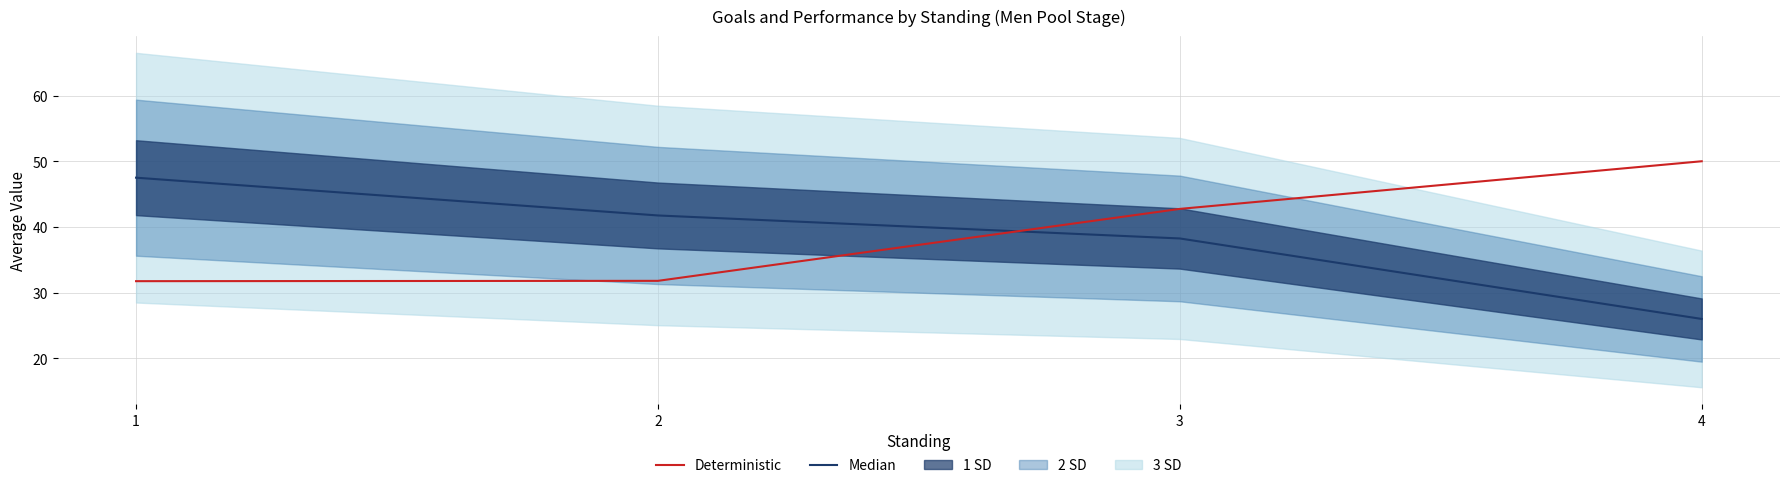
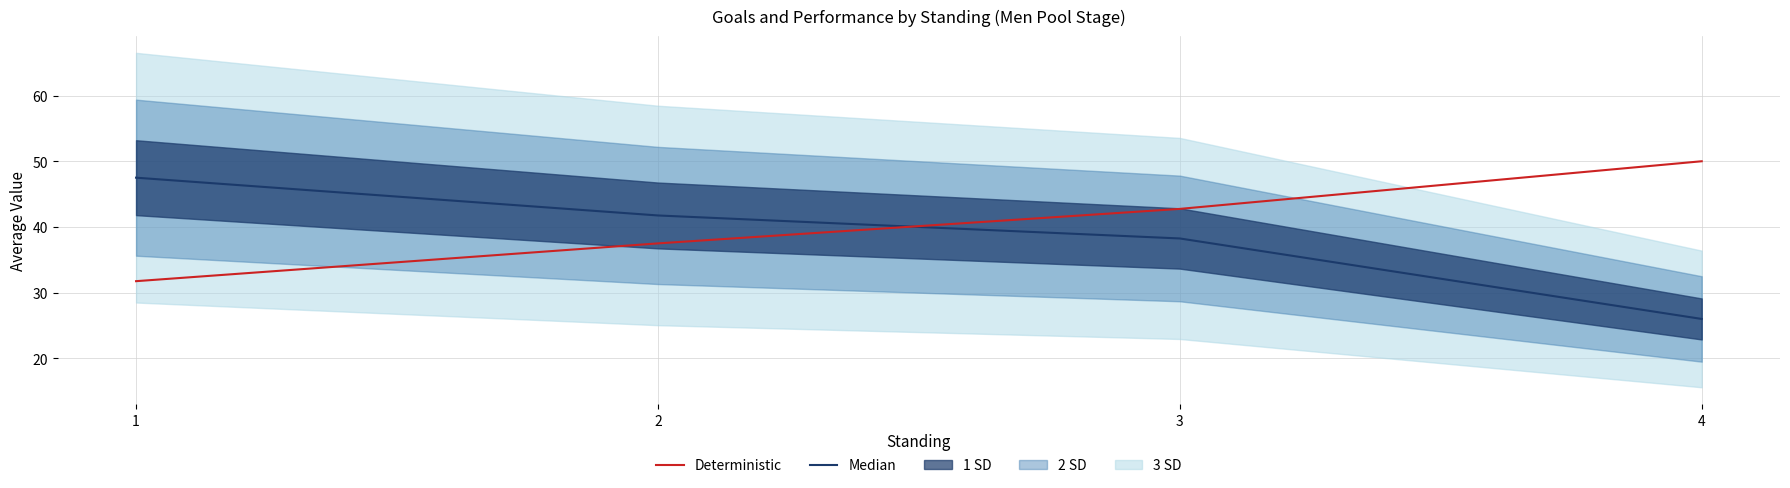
Deterministic, 2: 32 -> 38
